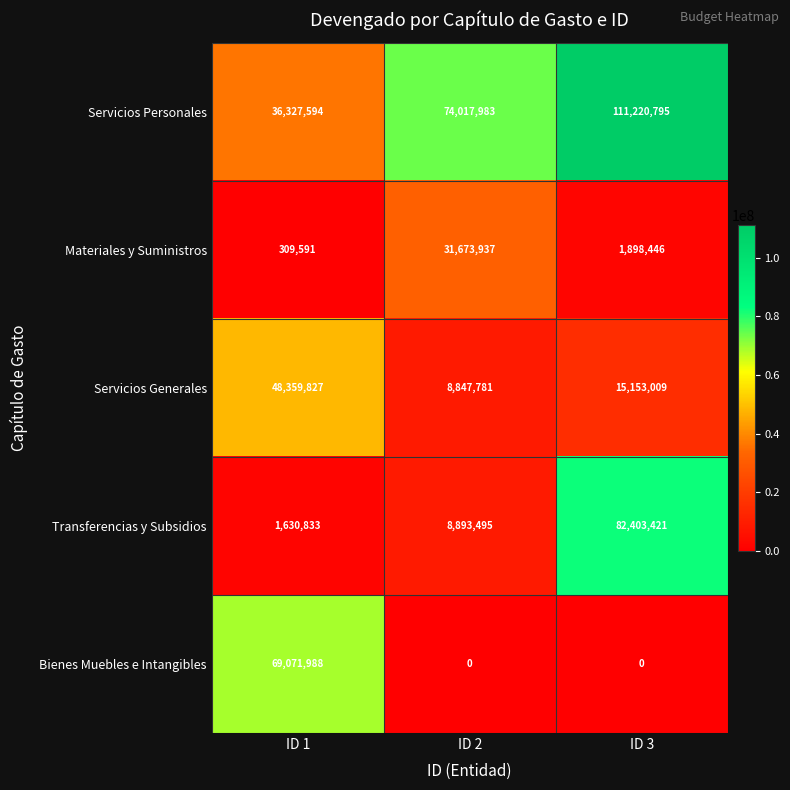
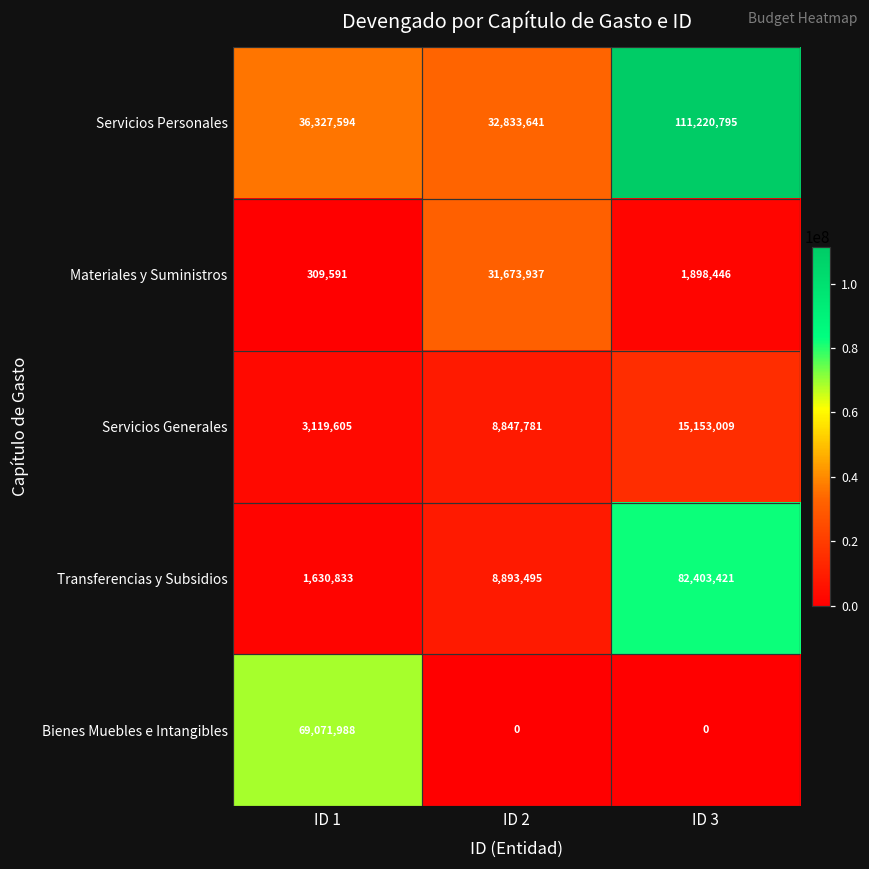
Servicios Personales, ID 2: 74,017,983 -> 32,833,641
Servicios Generales, ID 1: 48,359,827 -> 3,119,605
